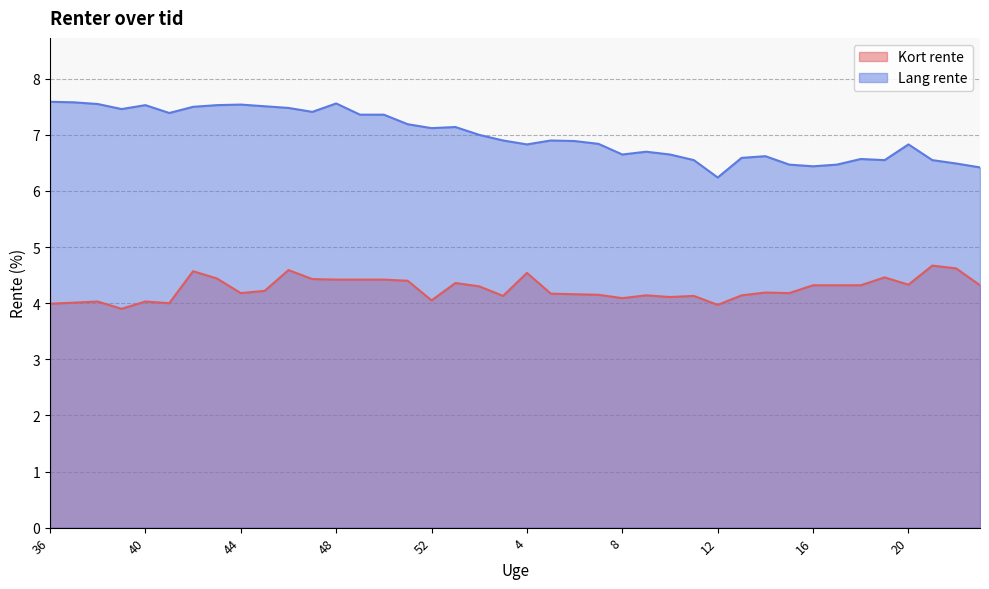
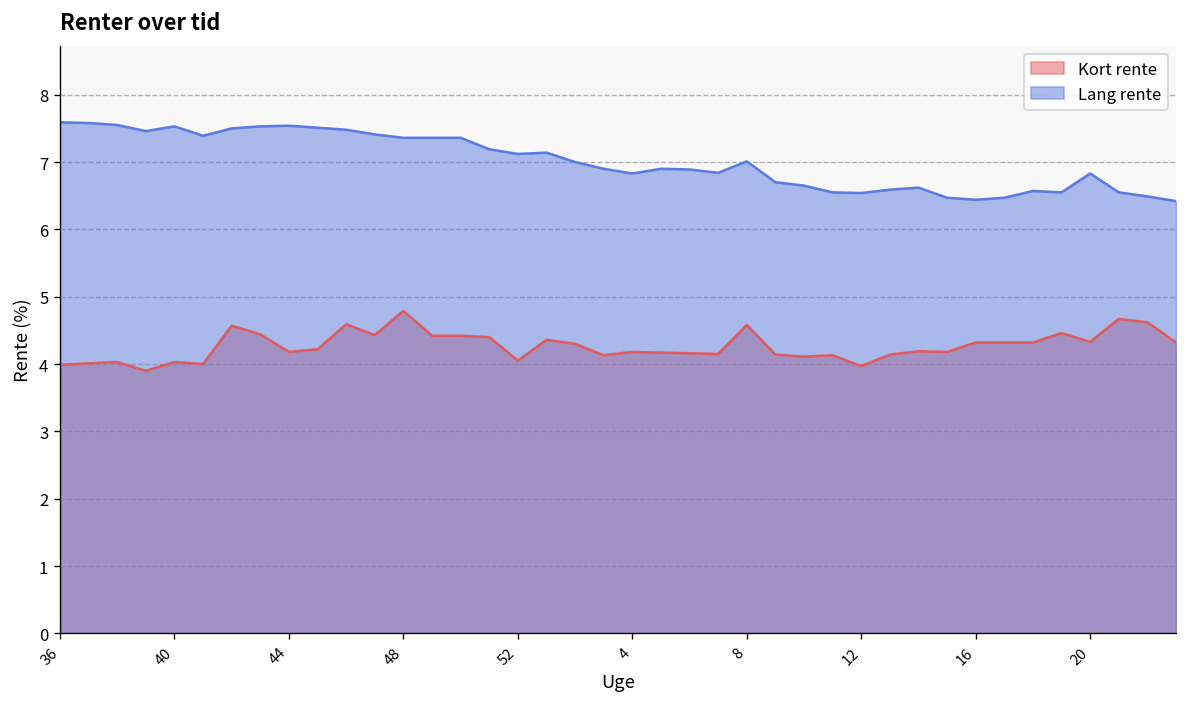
Kort rente, 48: 4.4 -> 4.8
Lang rente, 48: 7.6 -> 7.4
Kort rente, 4: 4.5 -> 4.2
Kort rente, 8: 4.1 -> 4.6
Lang rente, 8: 6.7 -> 7.0
Lang rente, 12: 6.2 -> 6.5
